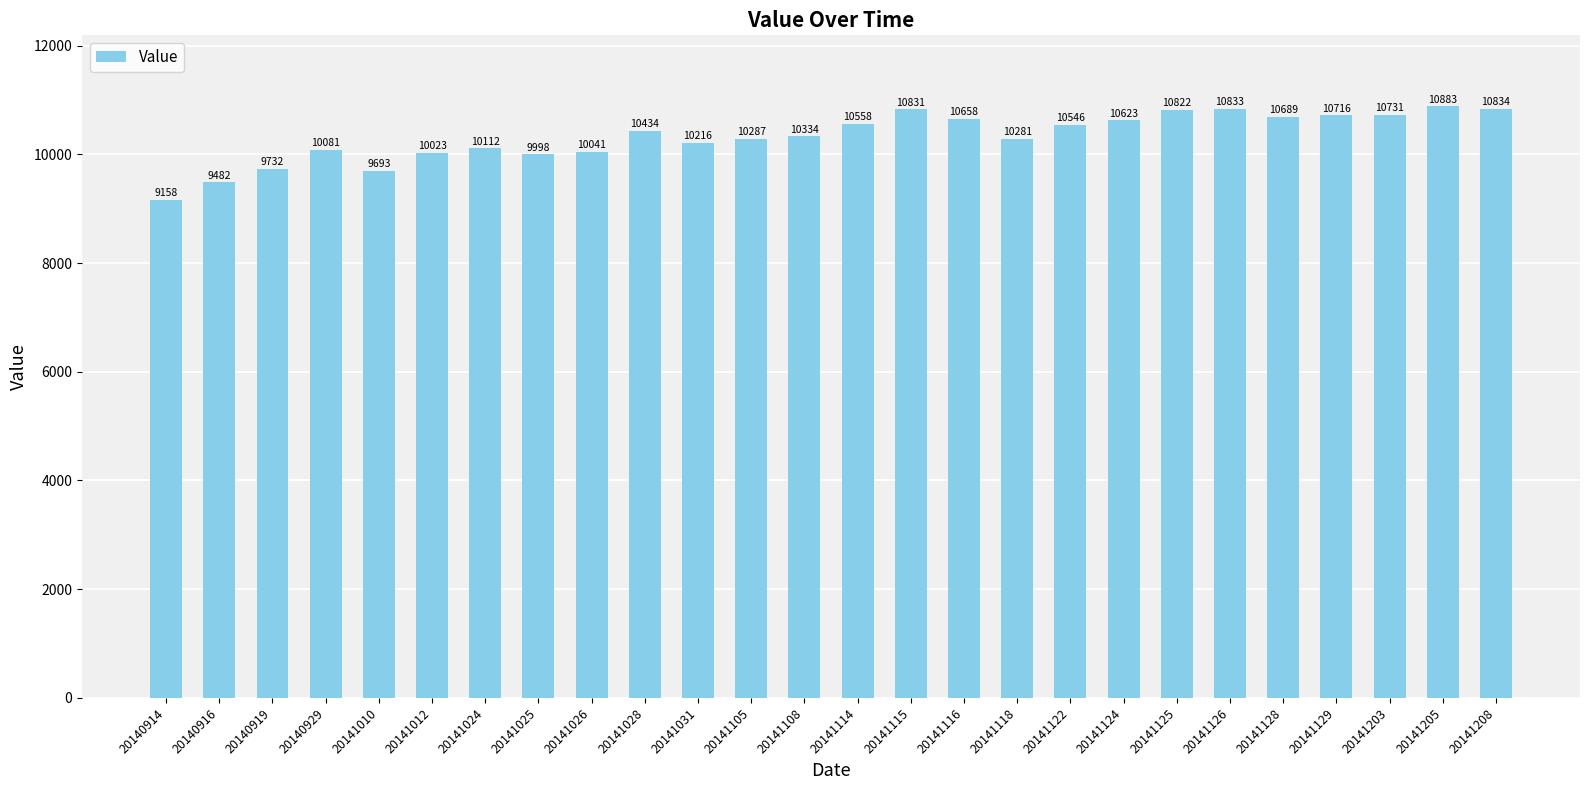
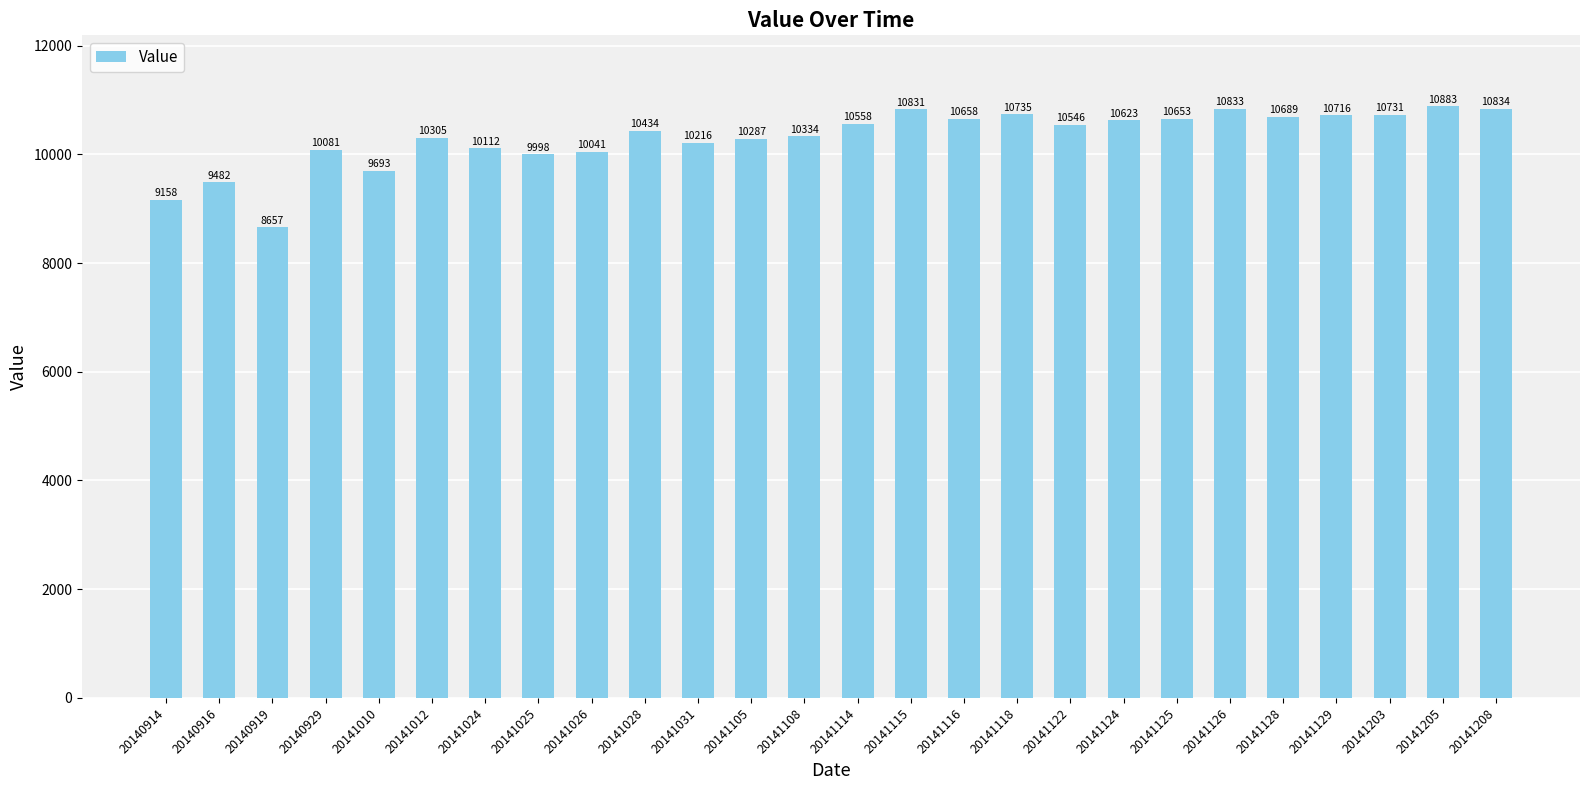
20140919: 9732 -> 8657
20141012: 10023 -> 10305
20141118: 10281 -> 10735
20141125: 10822 -> 10653
